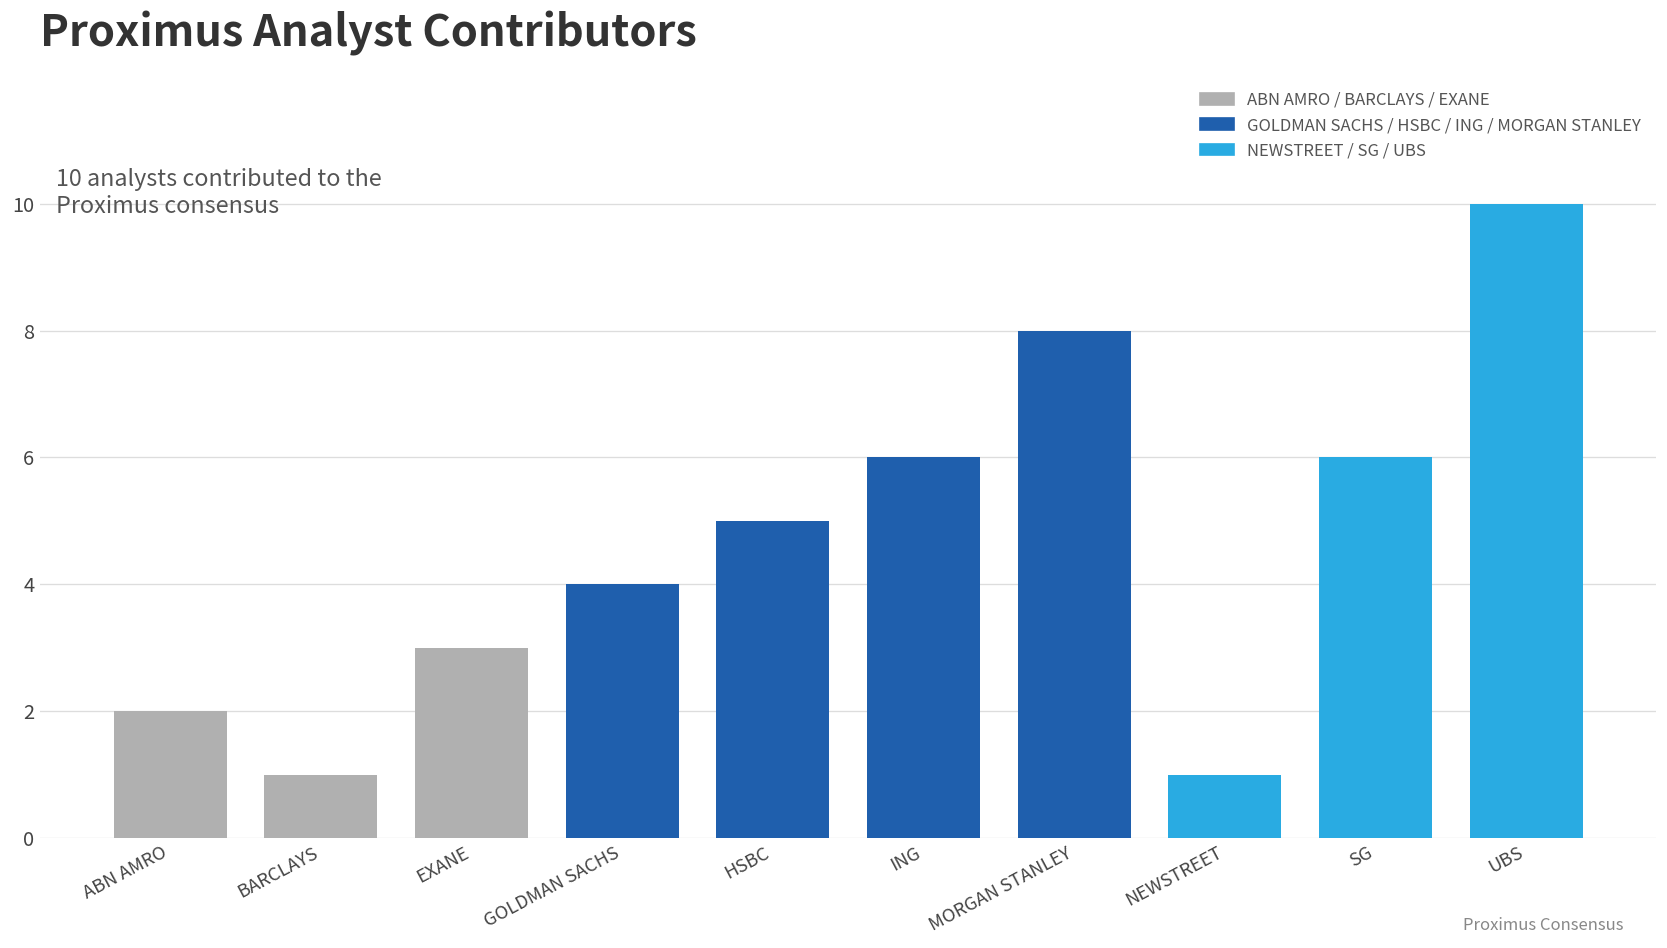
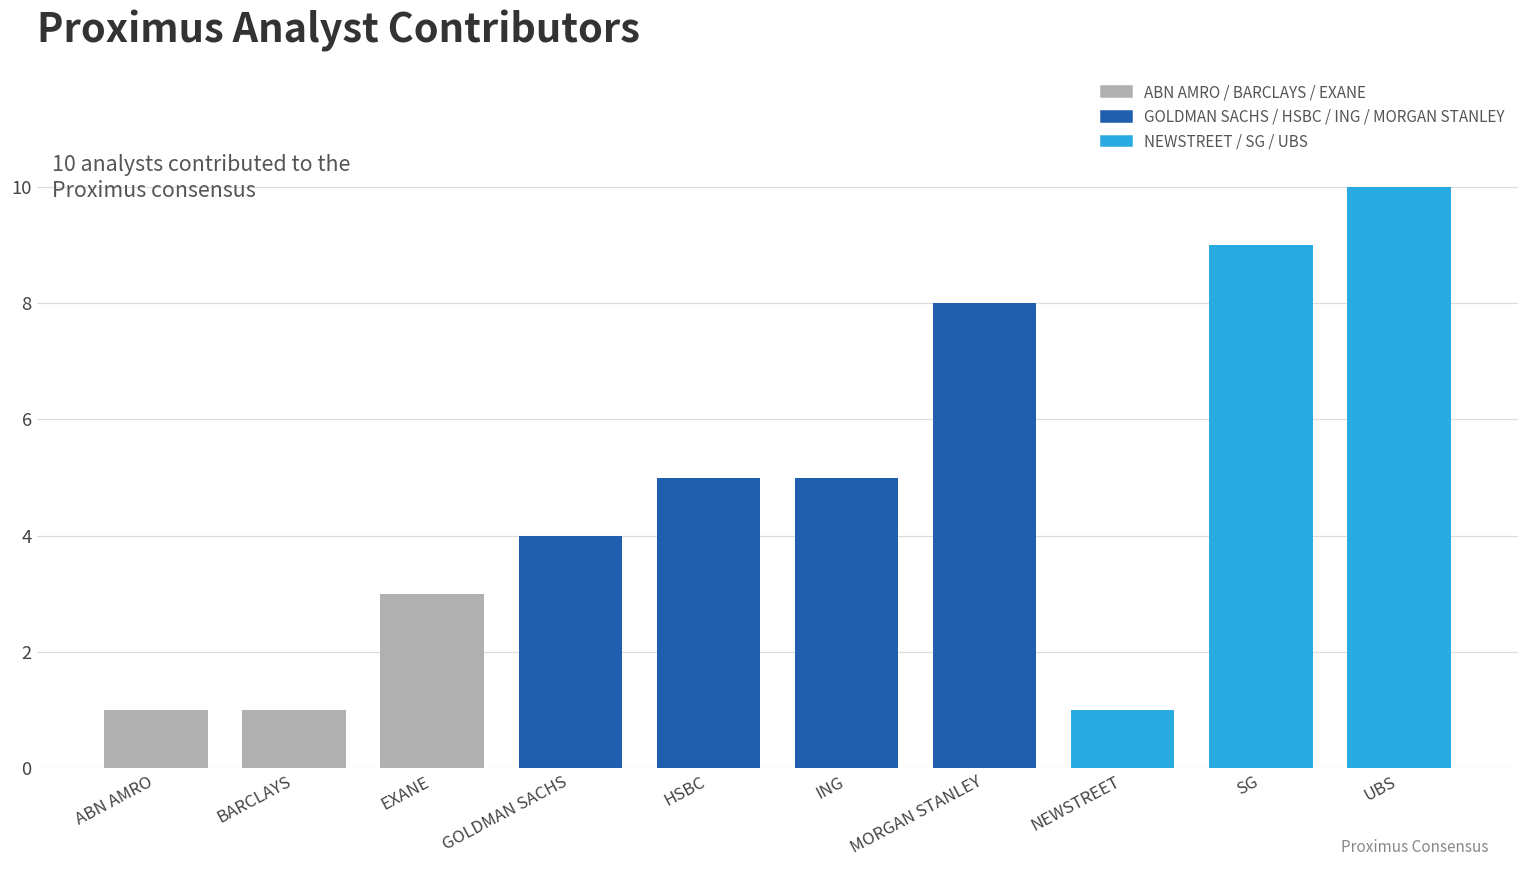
ABN AMRO: 2 -> 1
ING: 6 -> 5
SG: 6 -> 9
